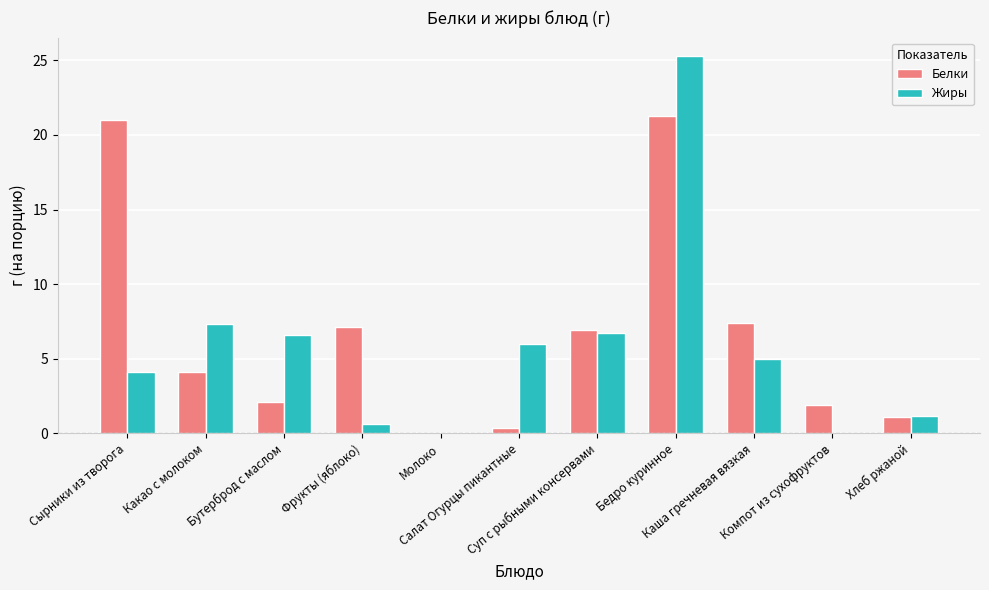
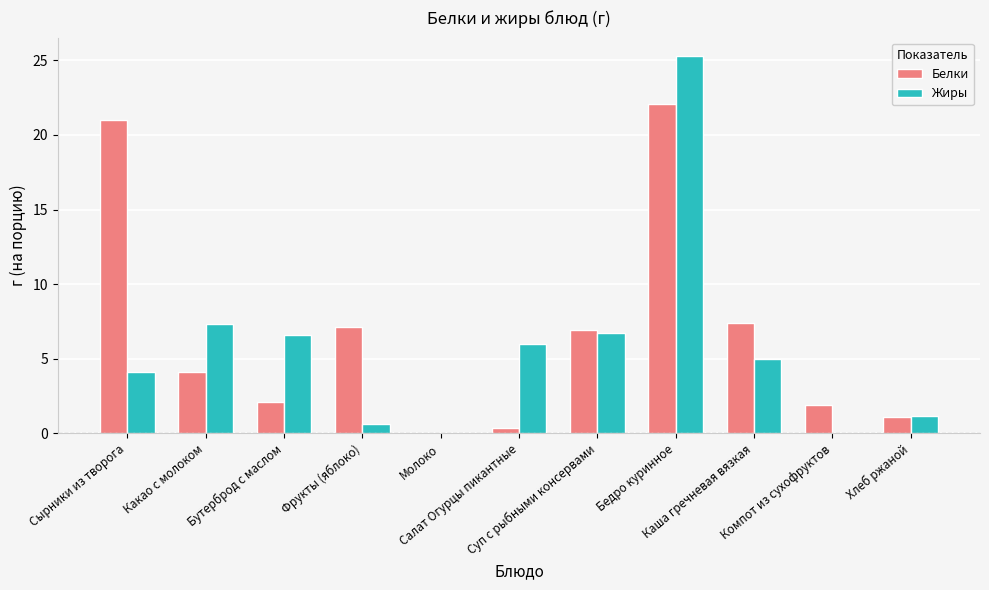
Белки, Бедро куринное: 21.3 -> 22.1
